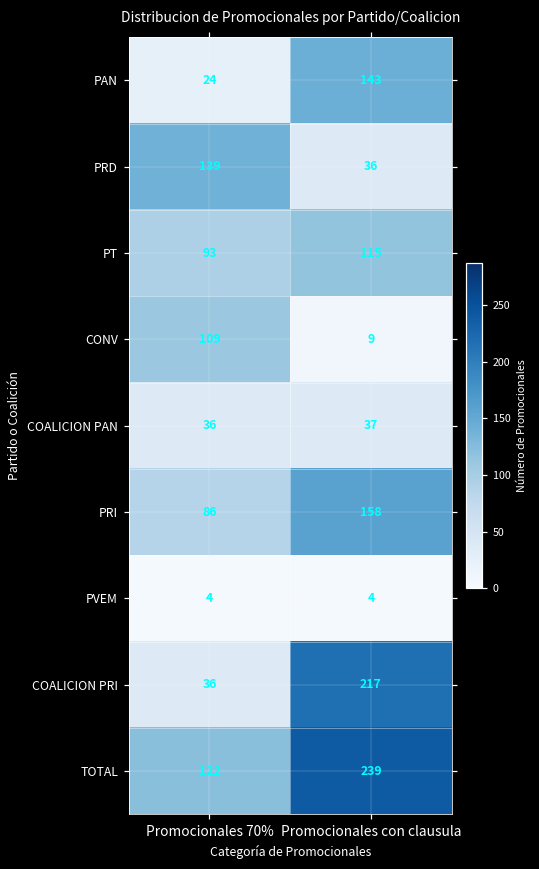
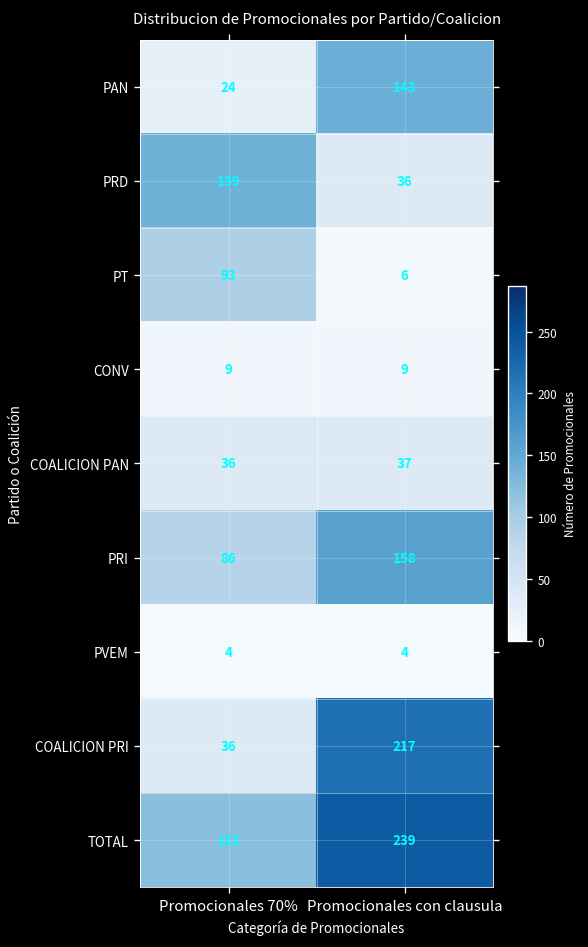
PT, Promocionales con clausula: 115 -> 6
CONV, Promocionales 70%: 109 -> 9
